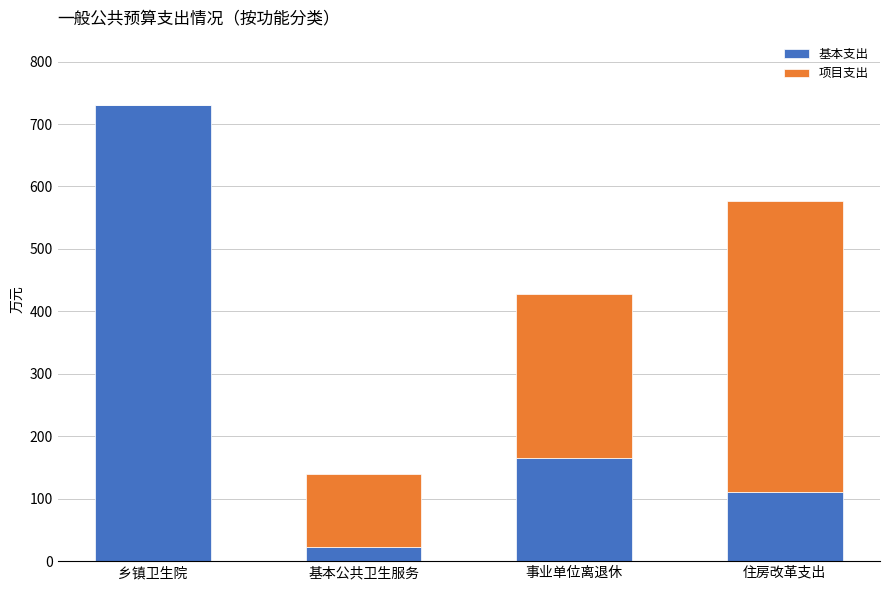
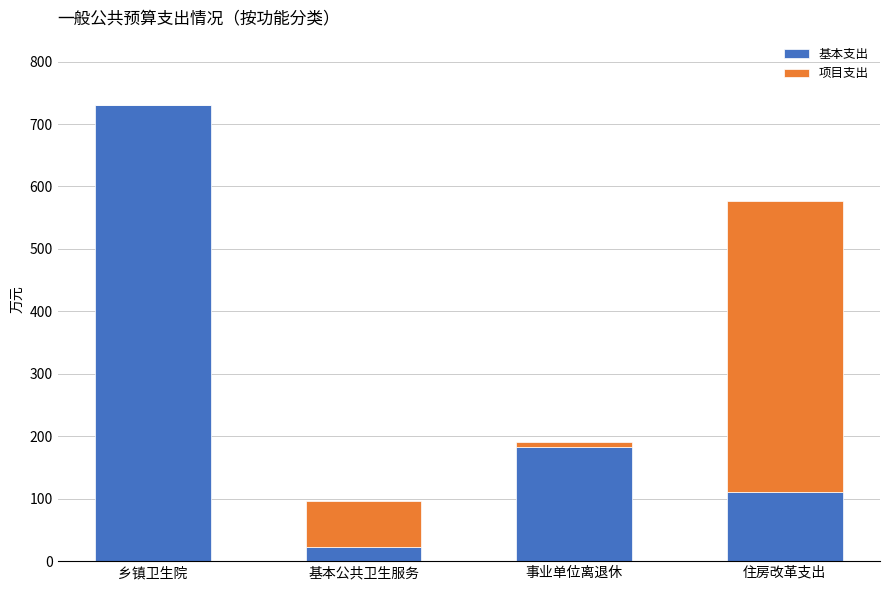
项目支出, 基本公共卫生服务: 120 -> 80
基本支出, 事业单位离退休: 170 -> 180
项目支出, 事业单位离退休: 260 -> 10
